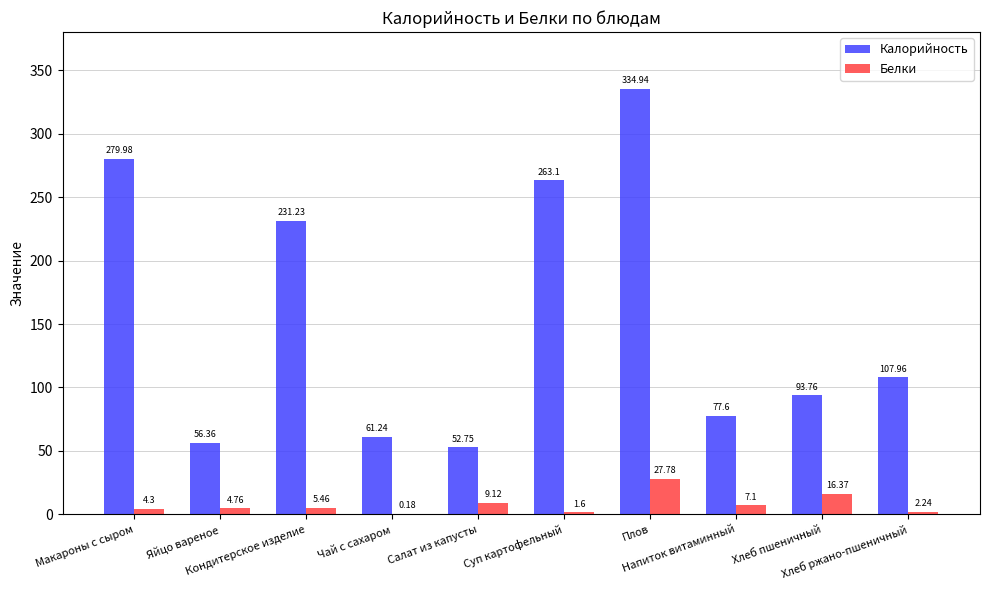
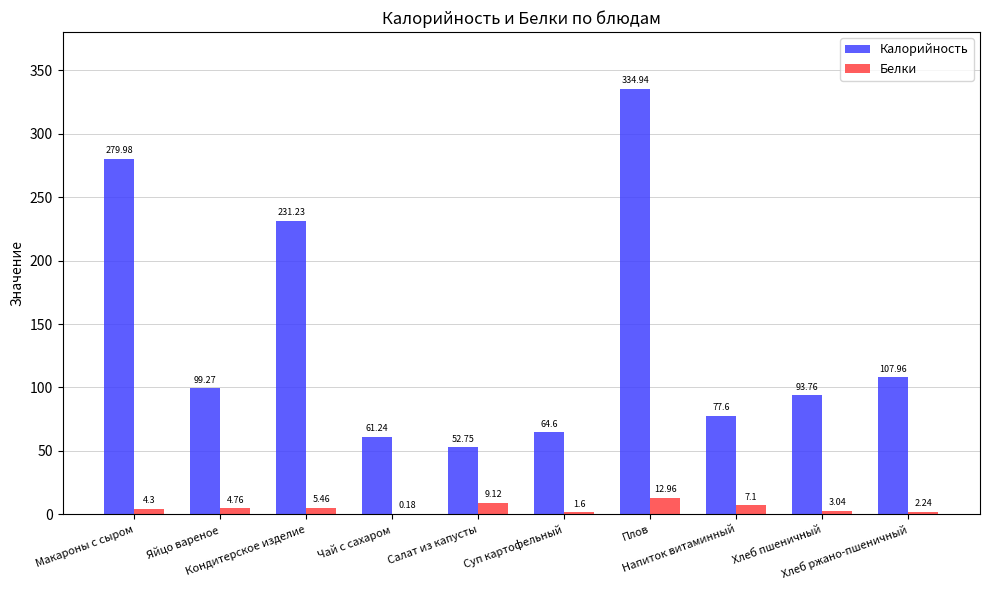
Калорийность, Яйцо вареное: 56.36 -> 99.27
Калорийность, Суп картофельный: 263.1 -> 64.6
Белки, Плов: 27.78 -> 12.96
Белки, Хлеб пшеничный: 16.37 -> 3.04
